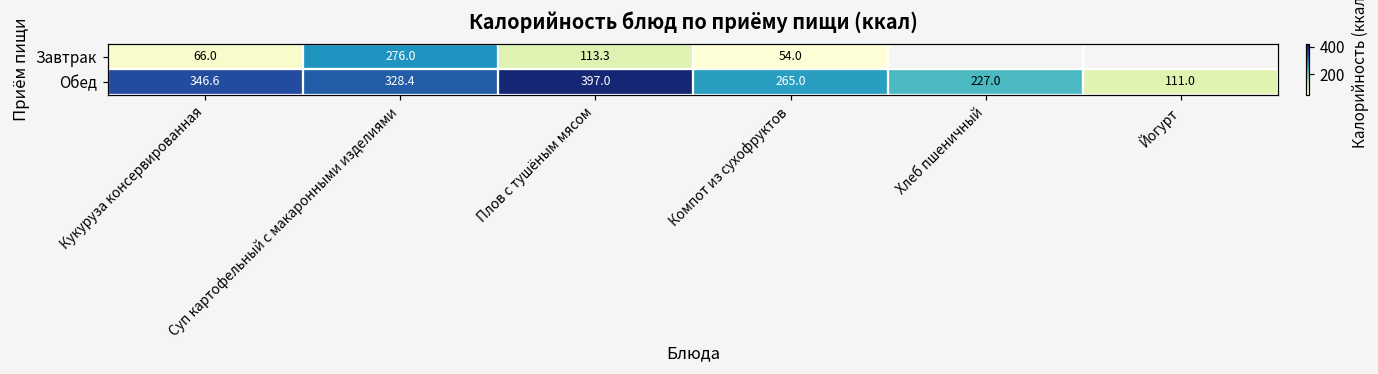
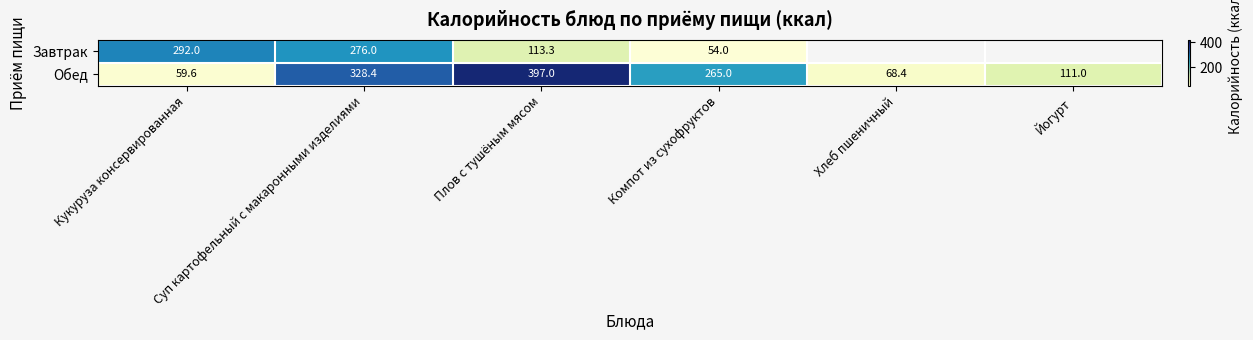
Завтрак, Кукуруза консервированная: 66.0 -> 292.0
Обед, Кукуруза консервированная: 346.6 -> 59.6
Обед, Хлеб пшеничный: 227.0 -> 68.4
